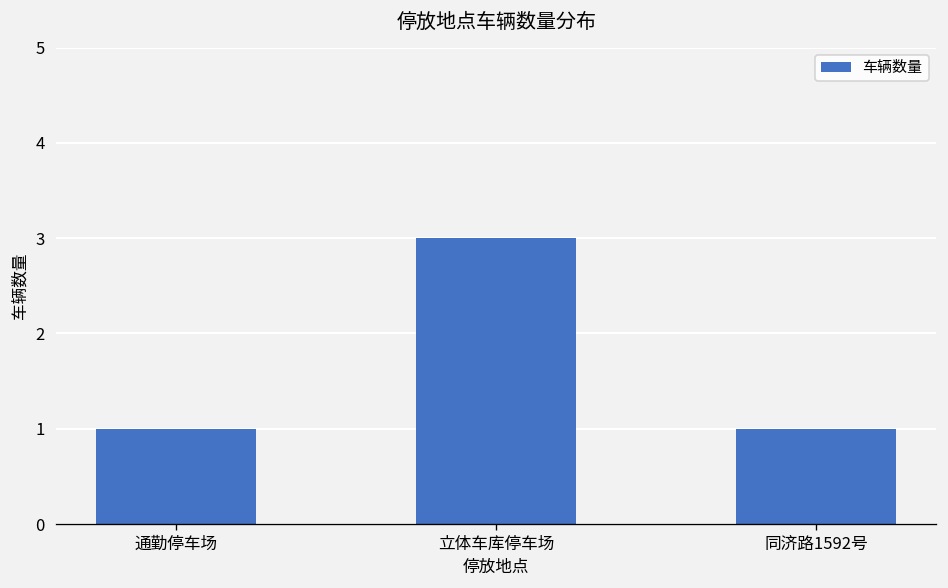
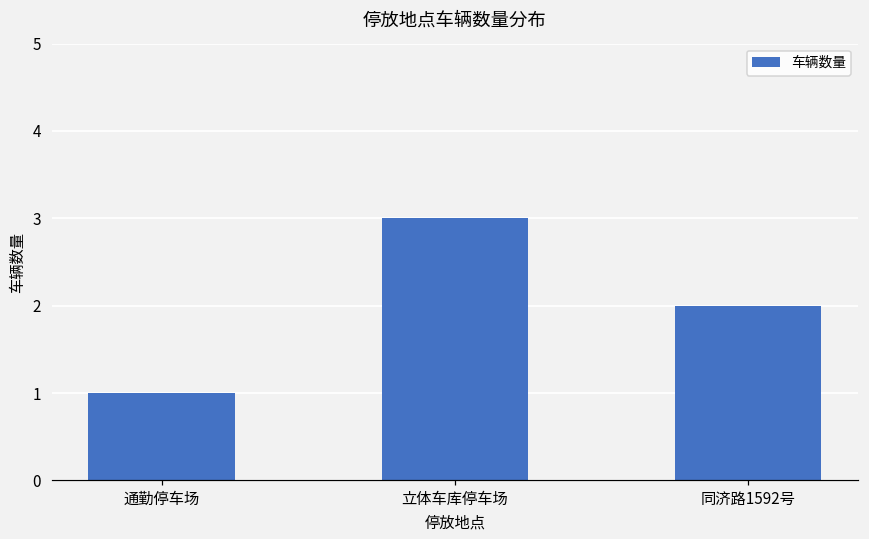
同济路1592号: 1 -> 2
